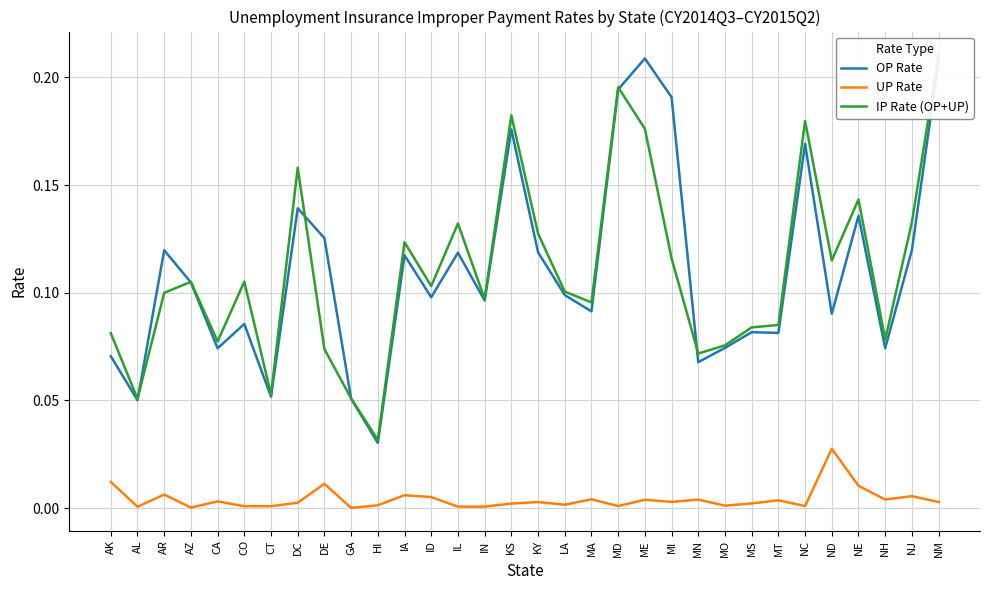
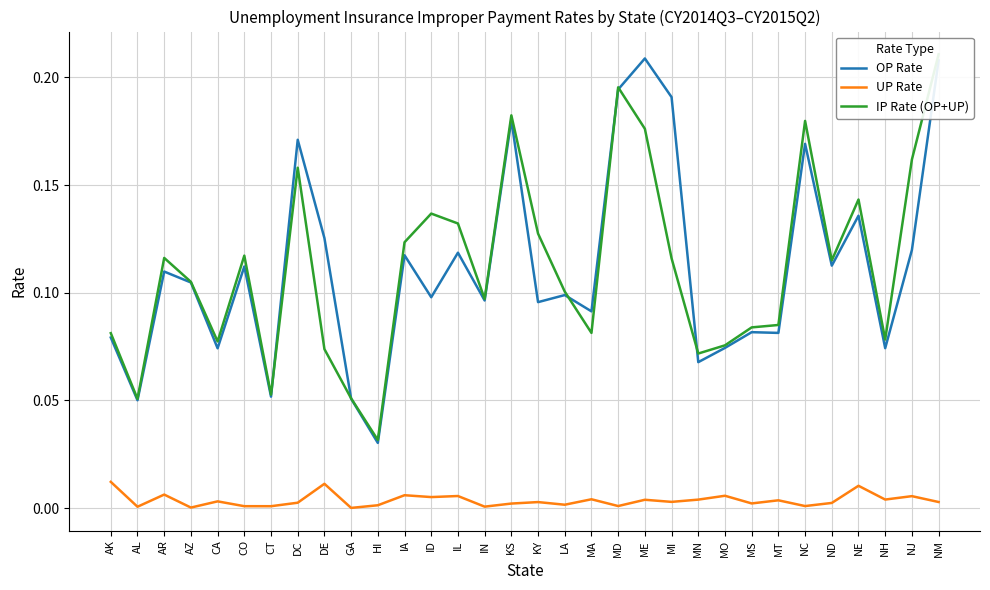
OP Rate, AK: 0.071 -> 0.079
OP Rate, AR: 0.120 -> 0.110
IP Rate (OP+UP), AR: 0.100 -> 0.116
OP Rate, CO: 0.086 -> 0.112
IP Rate (OP+UP), CO: 0.105 -> 0.117
OP Rate, DC: 0.139 -> 0.171
IP Rate (OP+UP), ID: 0.103 -> 0.137
UP Rate, IL: 0.001 -> 0.006
OP Rate, KS: 0.176 -> 0.180
OP Rate, KY: 0.119 -> 0.096
IP Rate (OP+UP), MA: 0.096 -> 0.081
UP Rate, MO: 0.001 -> 0.006
OP Rate, ND: 0.090 -> 0.113
UP Rate, ND: 0.028 -> 0.002
IP Rate (OP+UP), NJ: 0.133 -> 0.162
